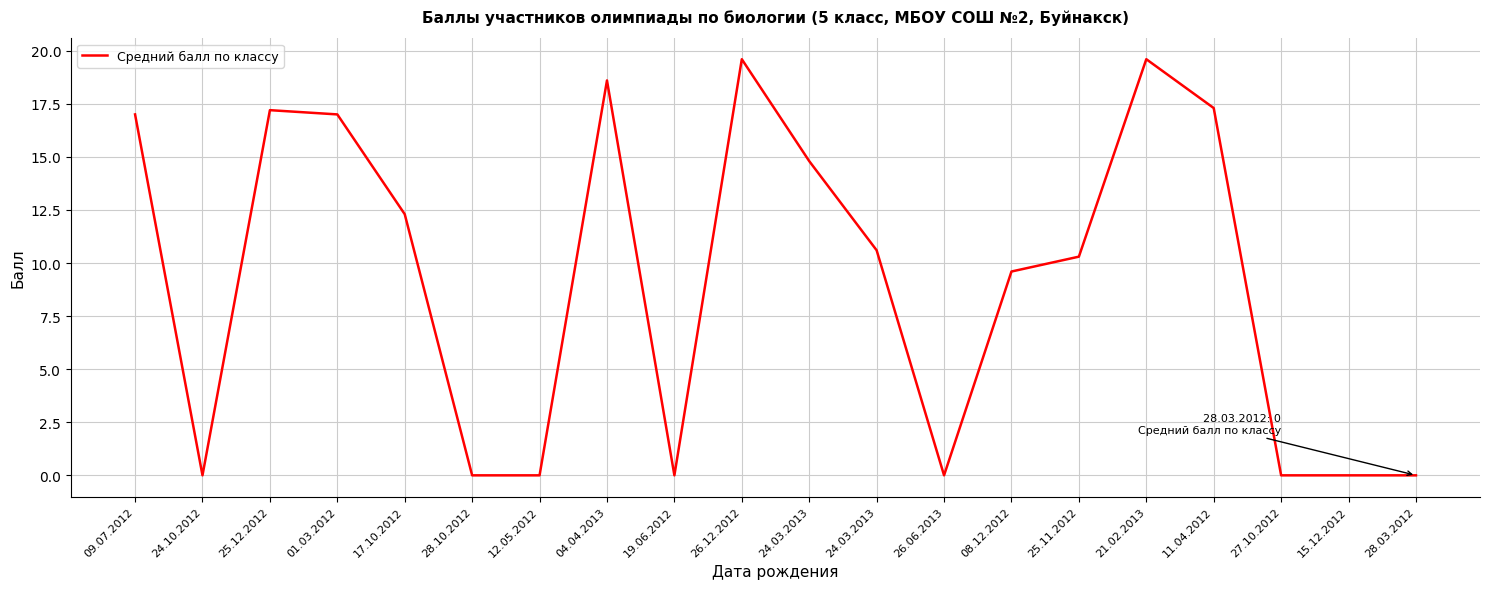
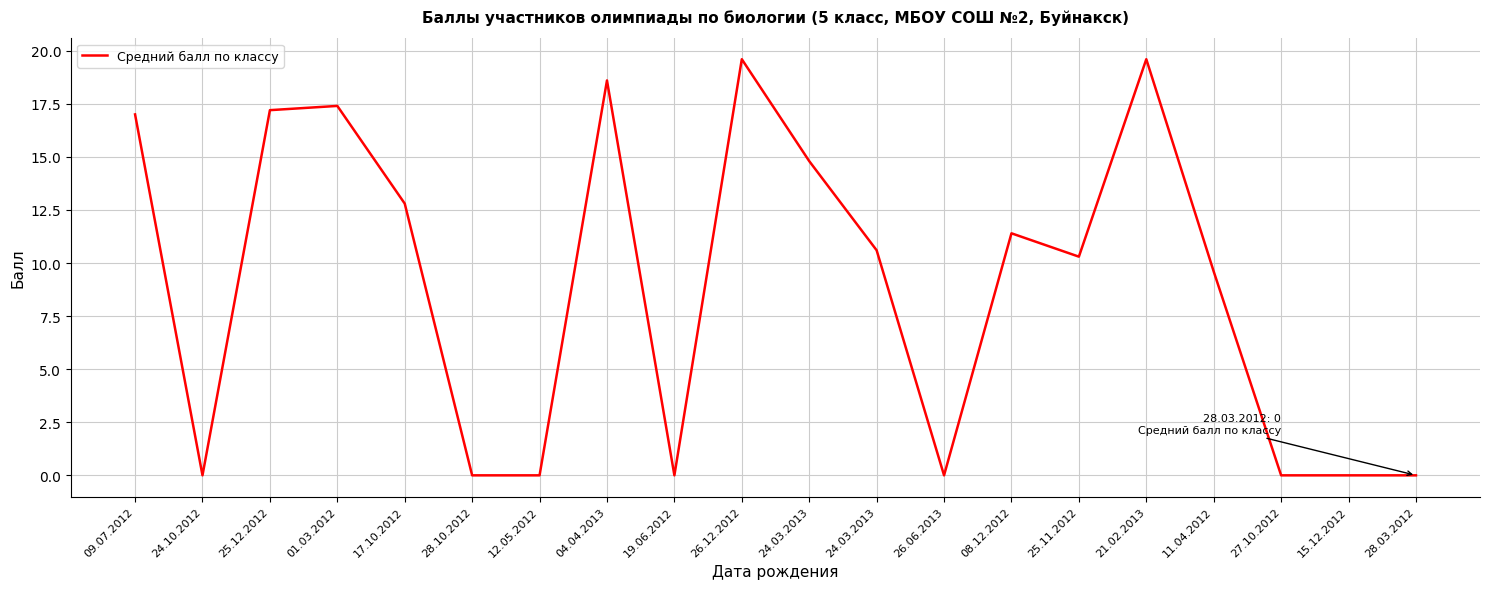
01.03.2012: 17.0 -> 17.4
17.10.2012: 12.3 -> 12.8
08.12.2012: 9.6 -> 11.4
11.04.2012: 17.3 -> 9.6
